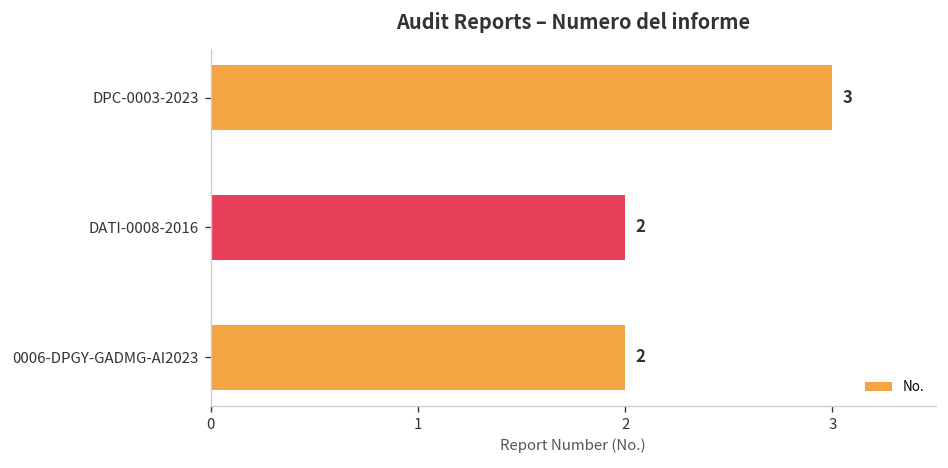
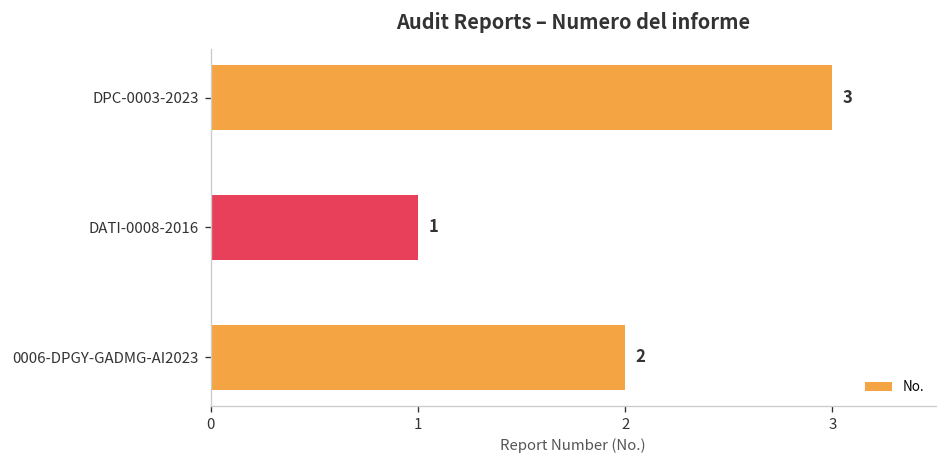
DATI-0008-2016: 2 -> 1
